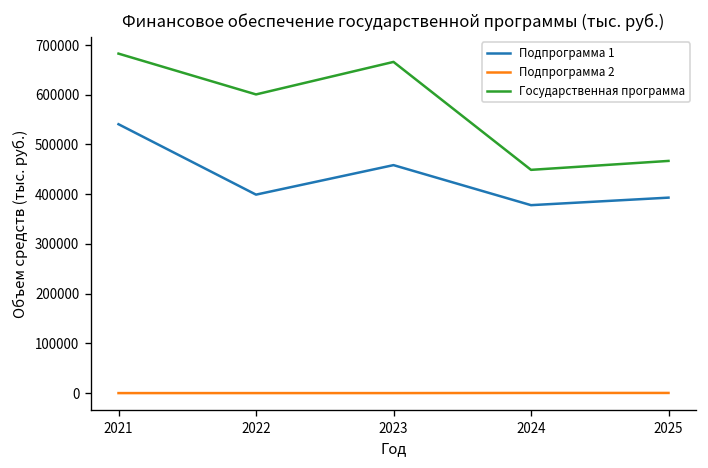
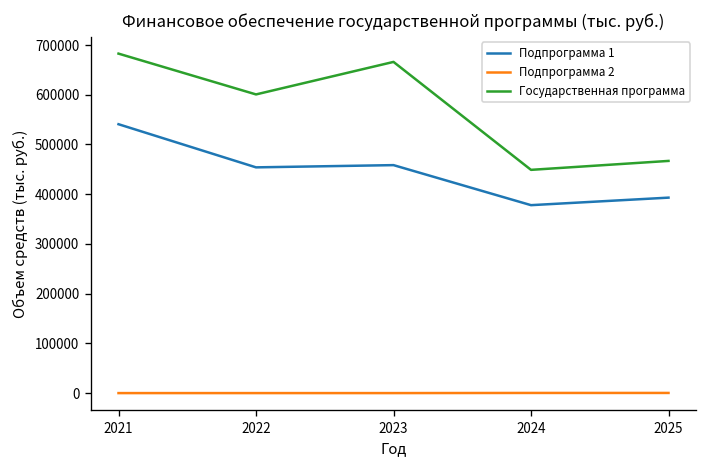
Подпрограмма 1, 2022: 400000 -> 450000
